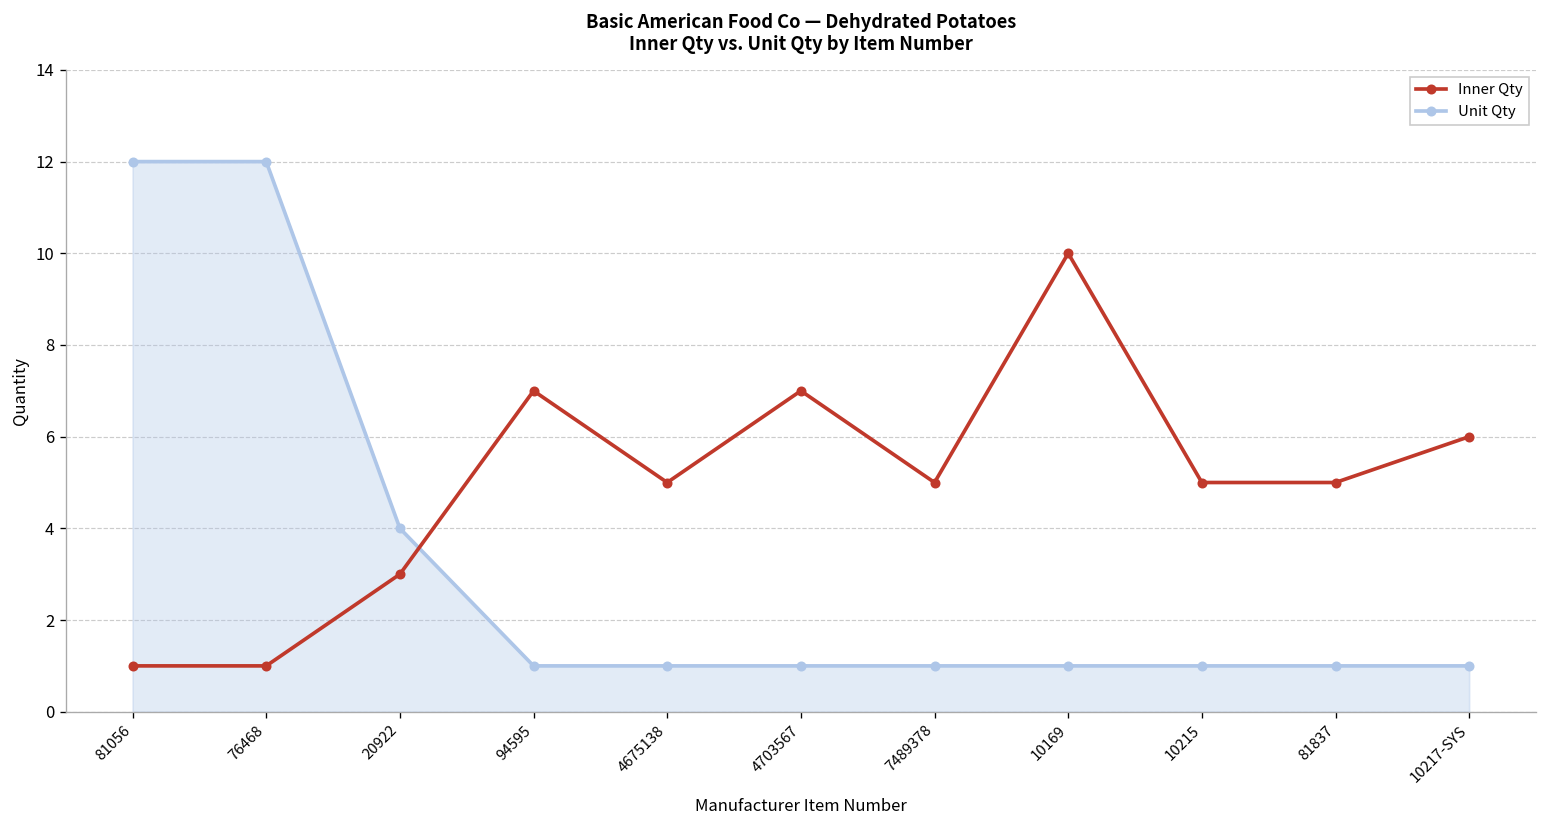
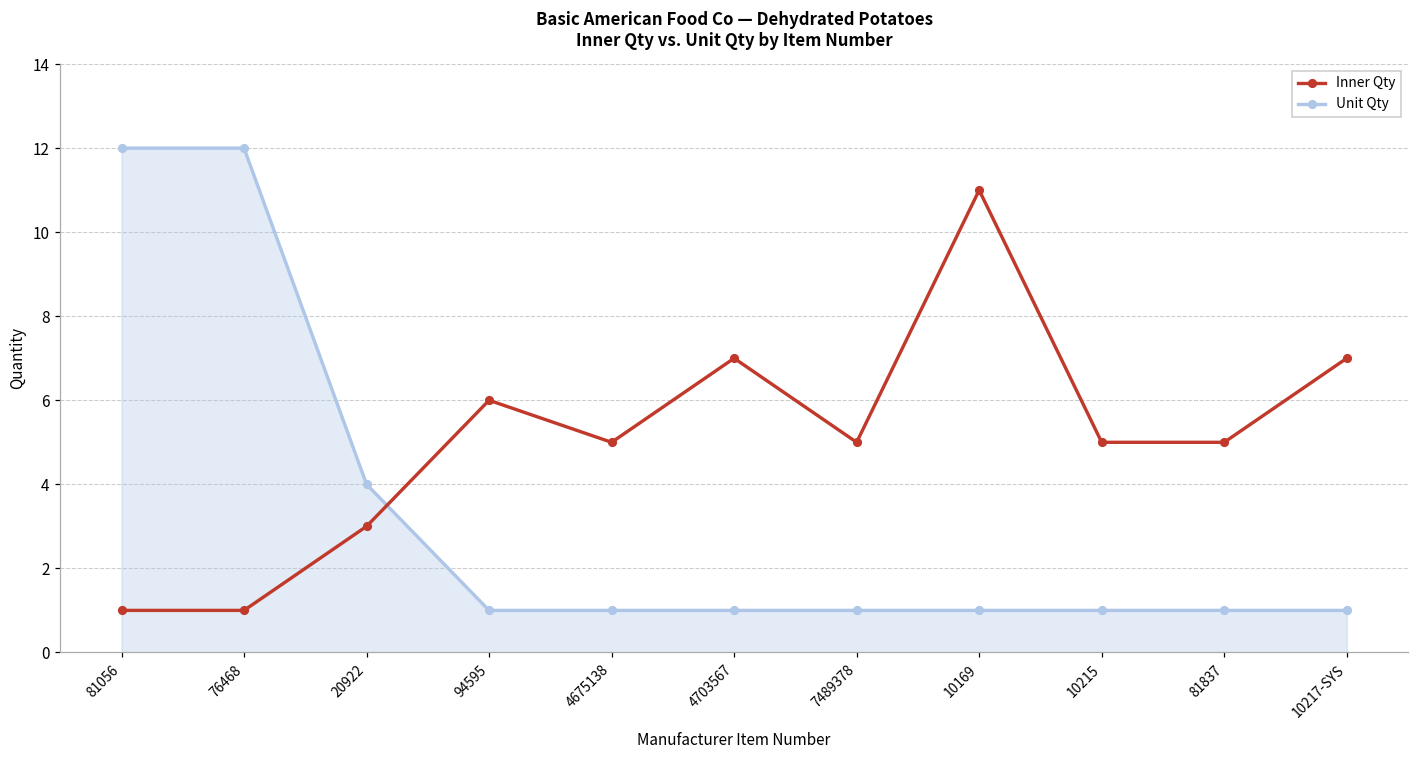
Inner Qty, 94595: 7 -> 6
Inner Qty, 10169: 10 -> 11
Inner Qty, 10217-SYS: 6 -> 7
